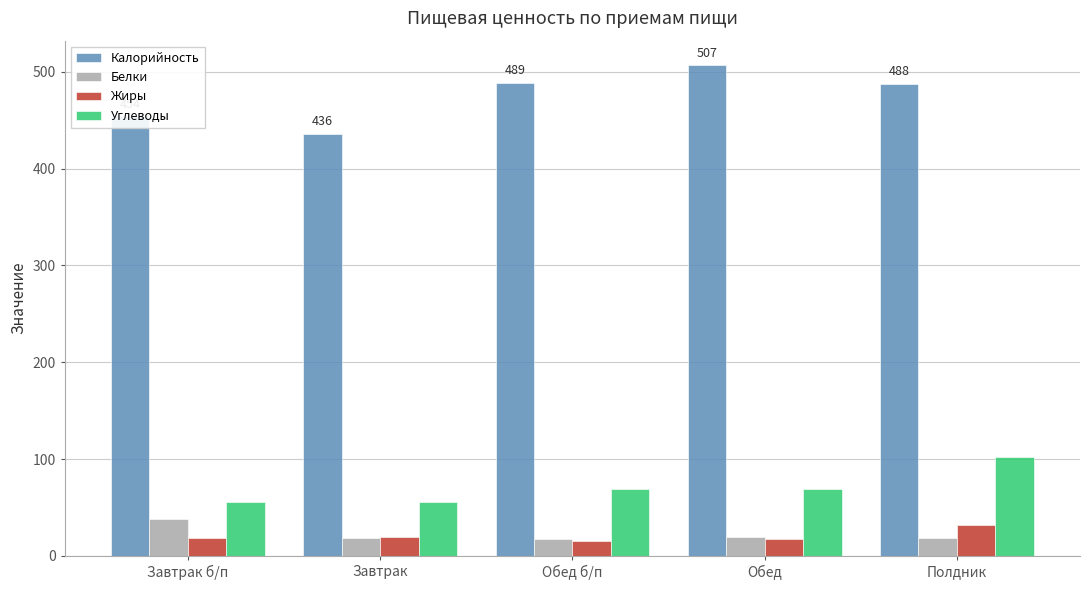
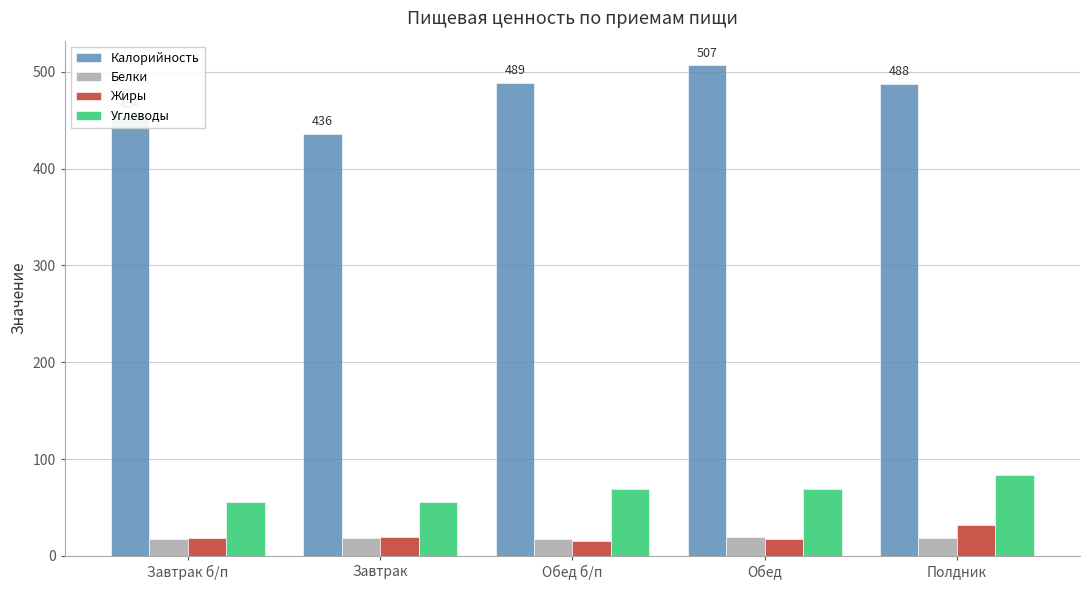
Белки, Завтрак б/п: 40 -> 20
Углеводы, Полдник: 100 -> 80
